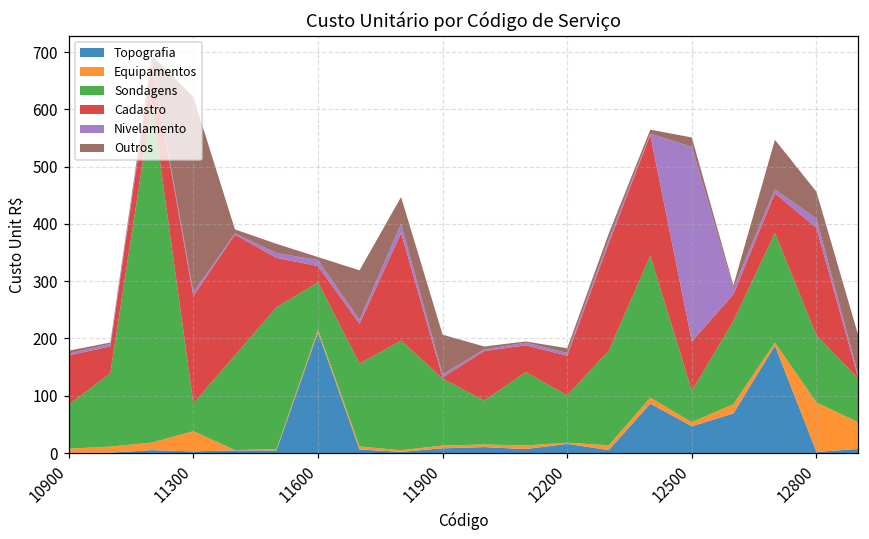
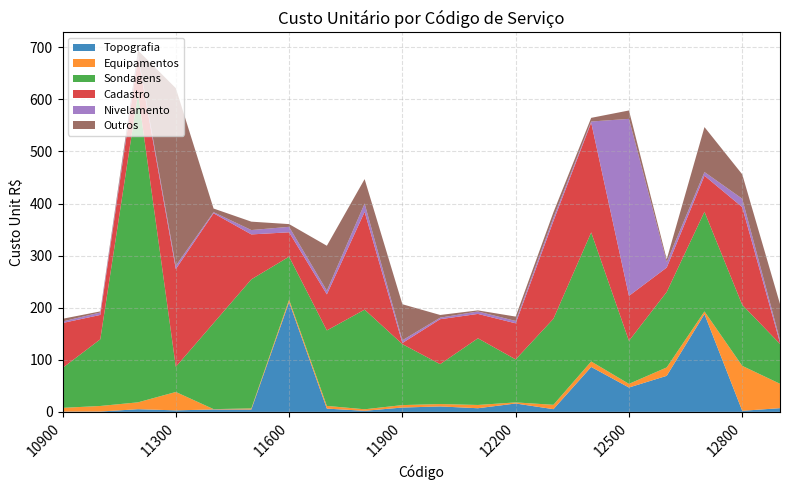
Cadastro, 11600: 30 -> 50
Sondagens, 12500: 50 -> 80
